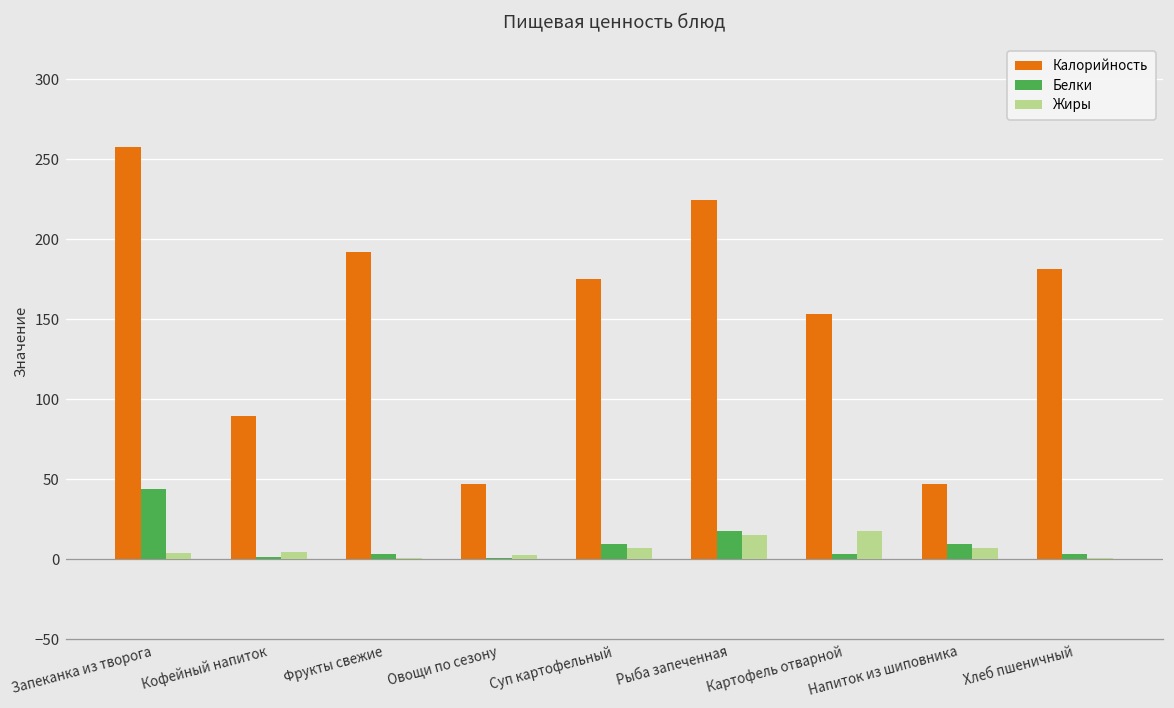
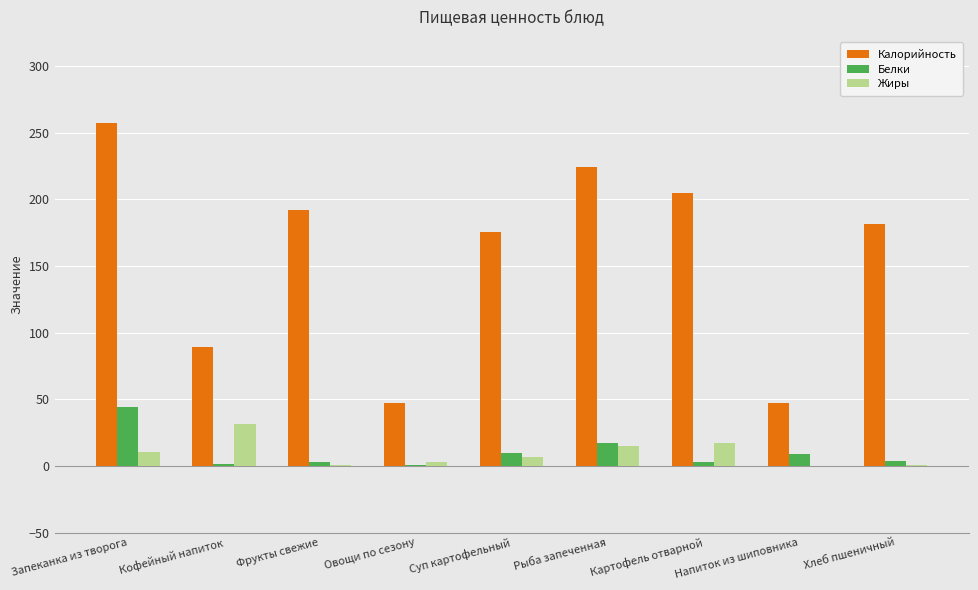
Жиры, Запеканка из творога: 4 -> 11
Жиры, Кофейный напиток: 5 -> 32
Калорийность, Картофель отварной: 153 -> 205
Жиры, Напиток из шиповника: 7 -> 0
